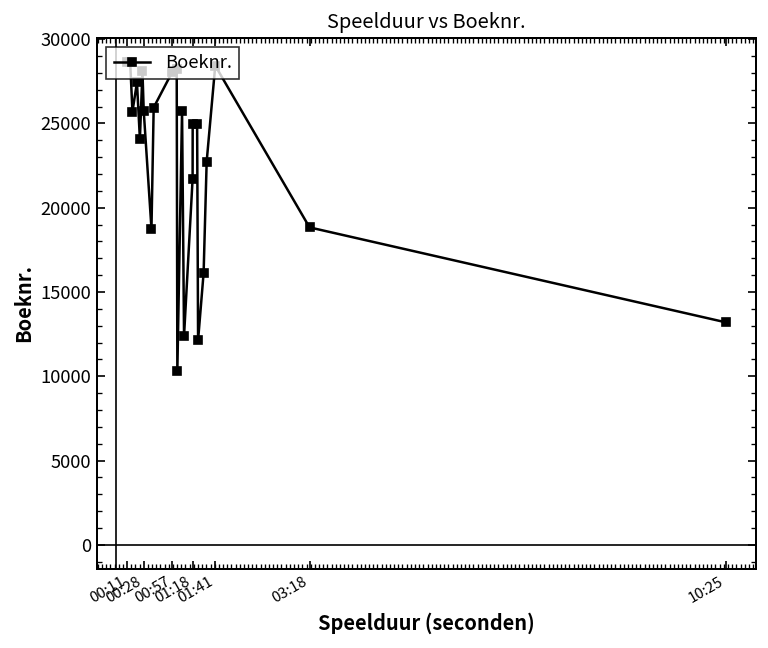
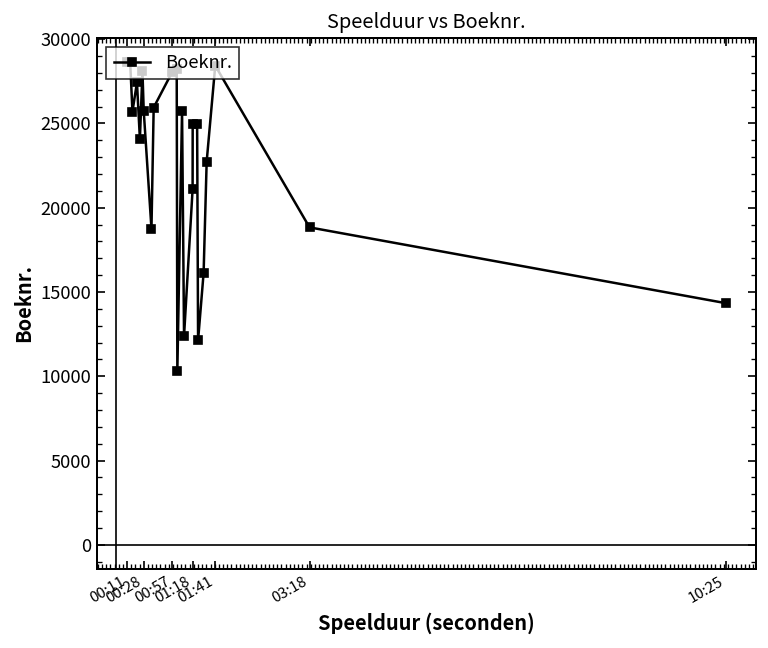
01:18: 21700 -> 21100
10:25: 13200 -> 14300
